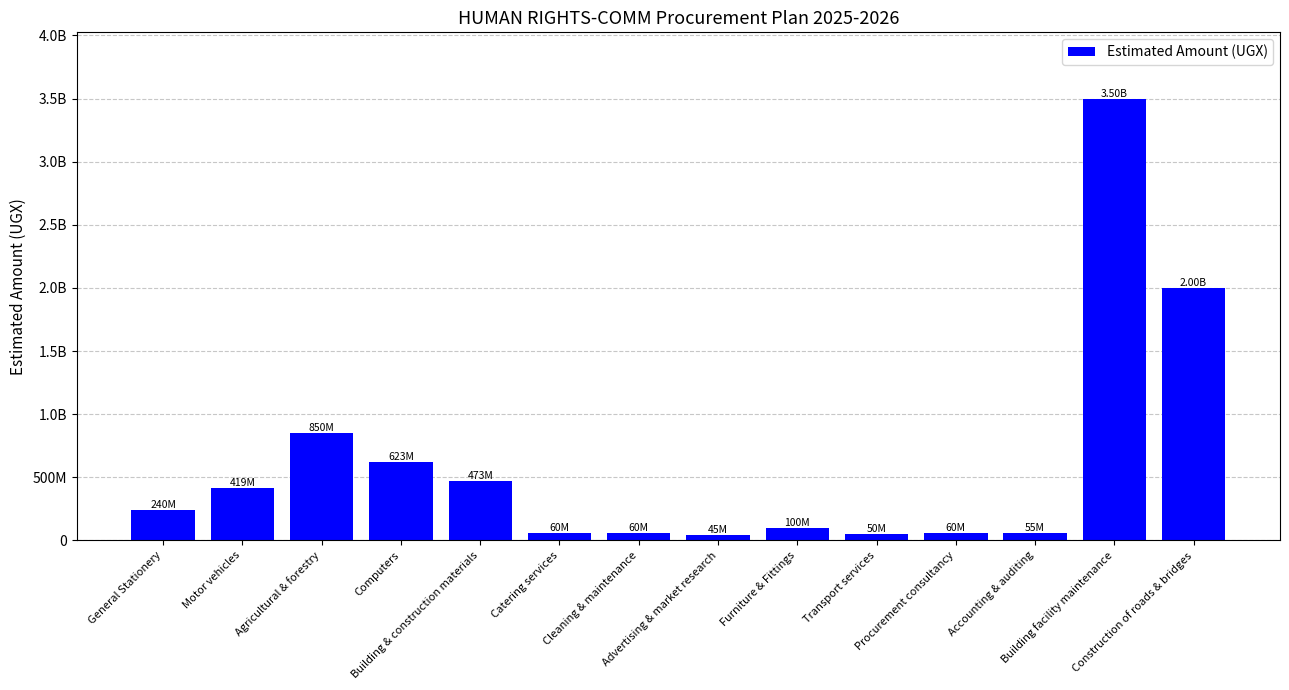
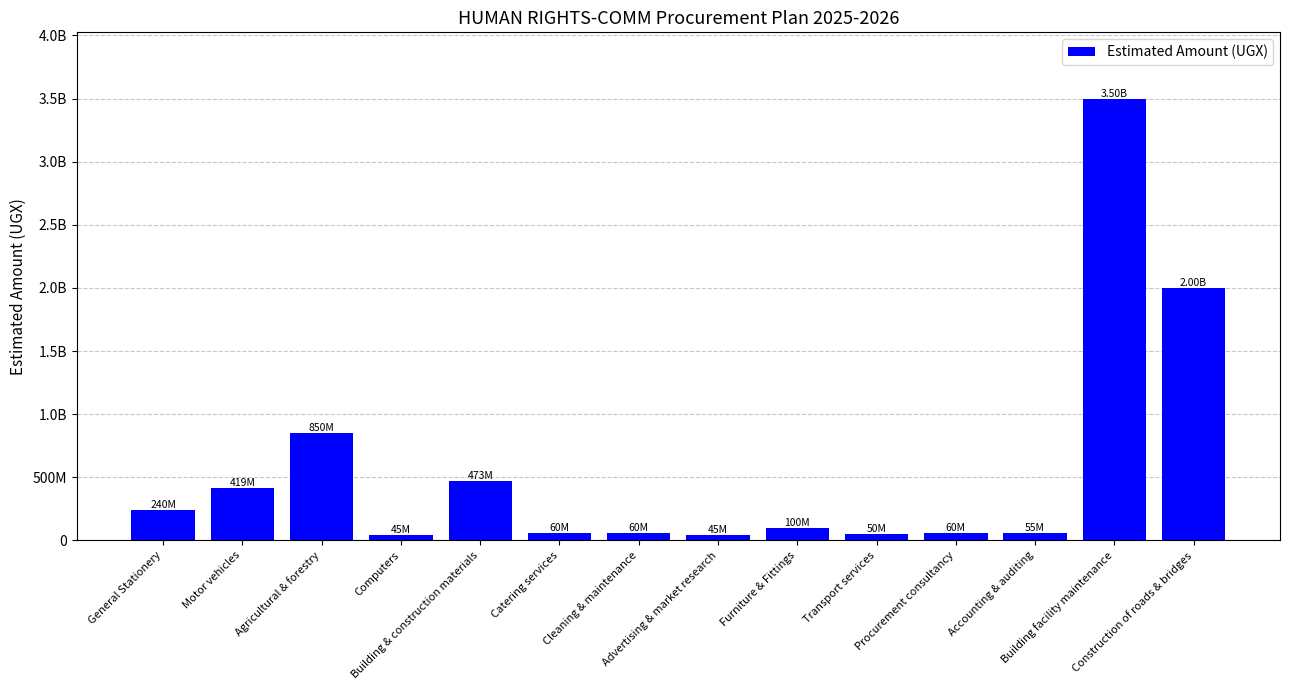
Computers: 623M -> 45M
